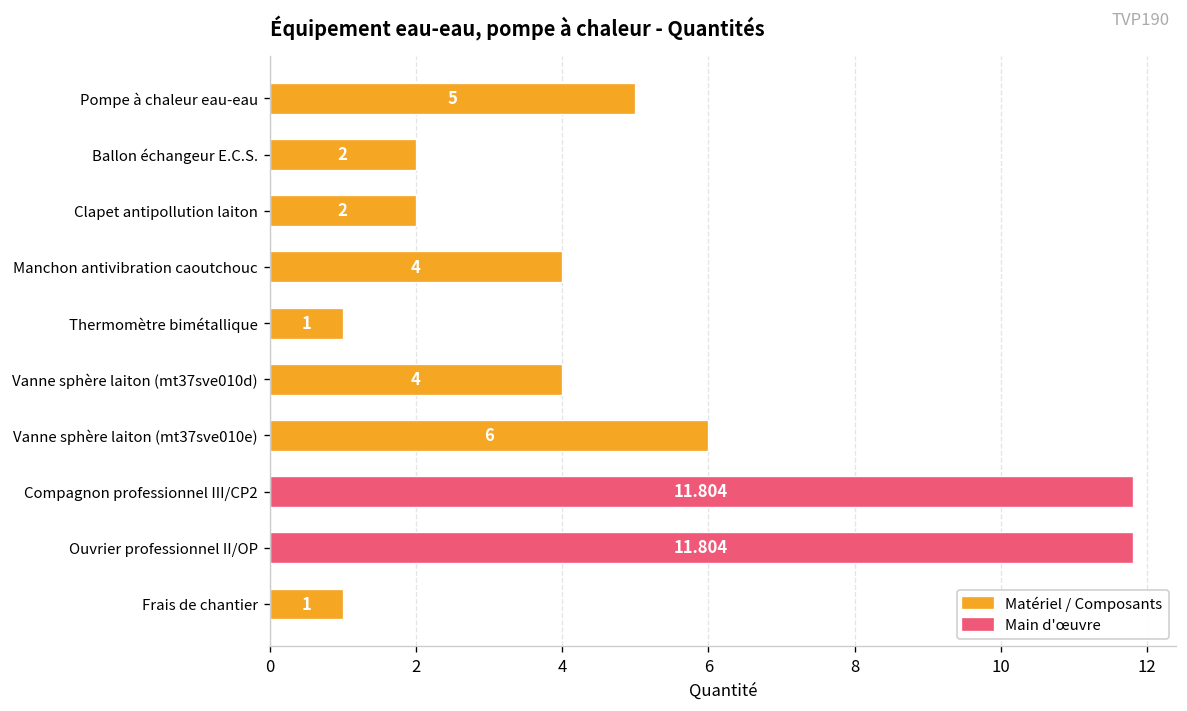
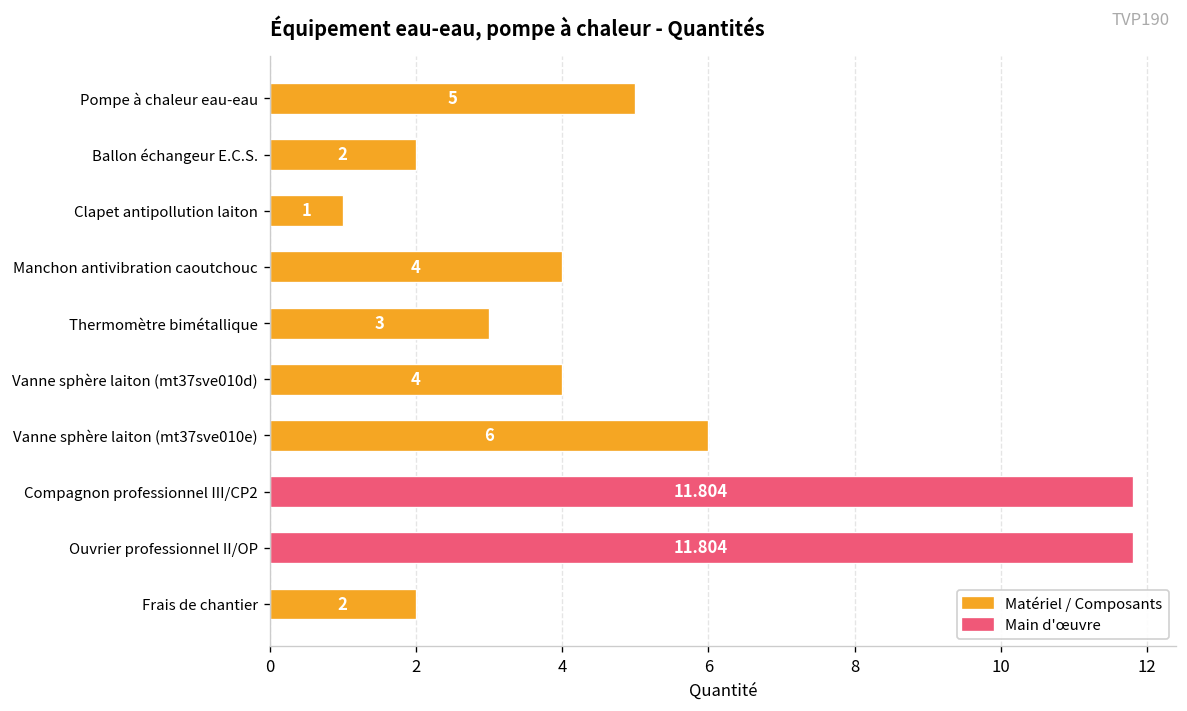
Clapet antipollution laiton: 2 -> 1
Thermomètre bimétallique: 1 -> 3
Frais de chantier: 1 -> 2
